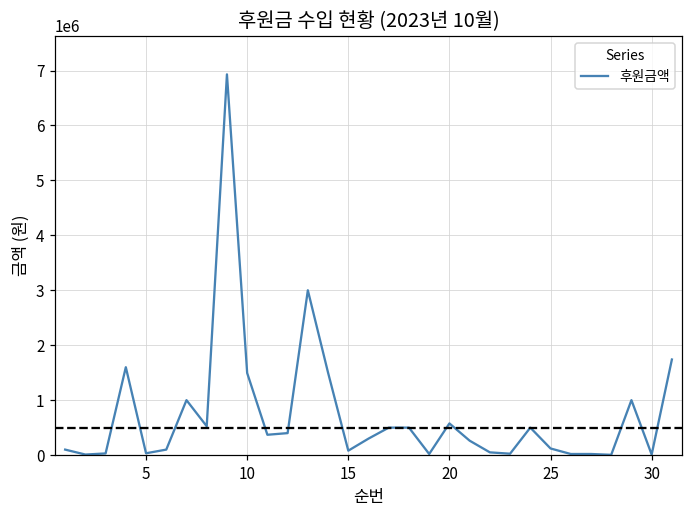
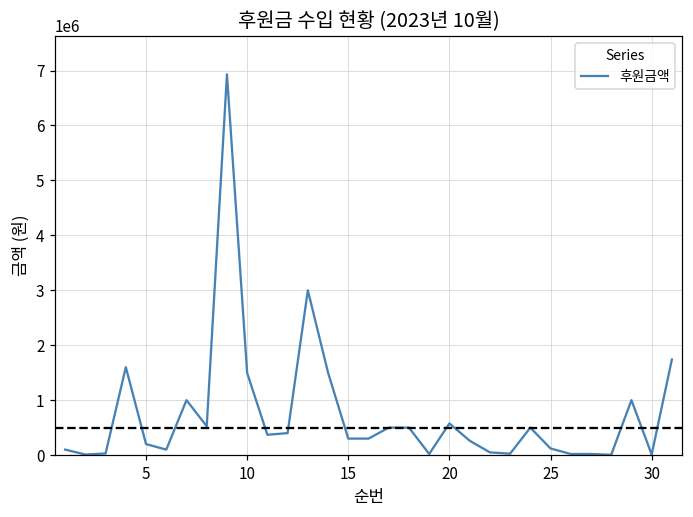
5: 0 -> 200000
15: 100000 -> 300000
